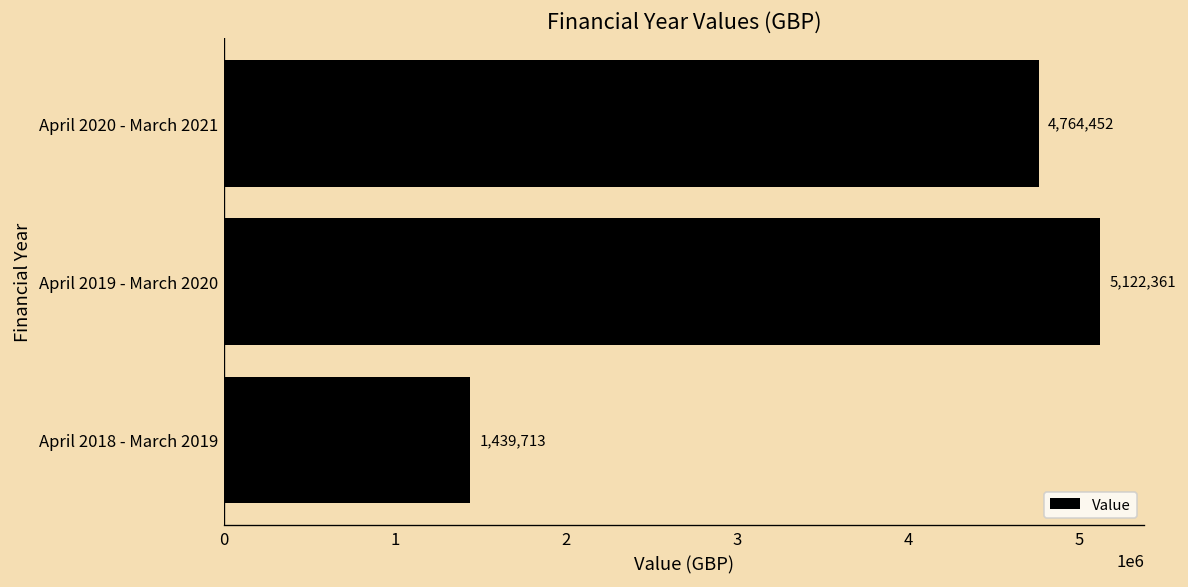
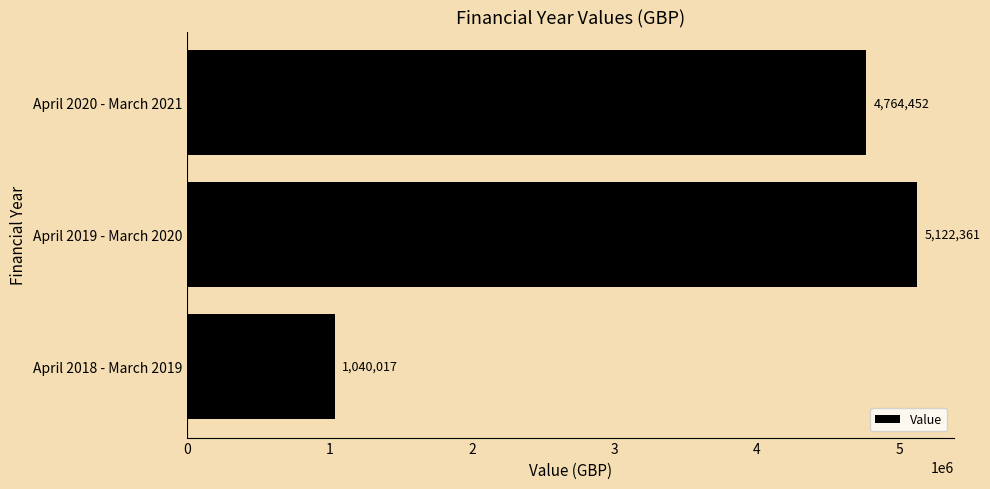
April 2018 - March 2019: 1,439,713 -> 1,040,017
